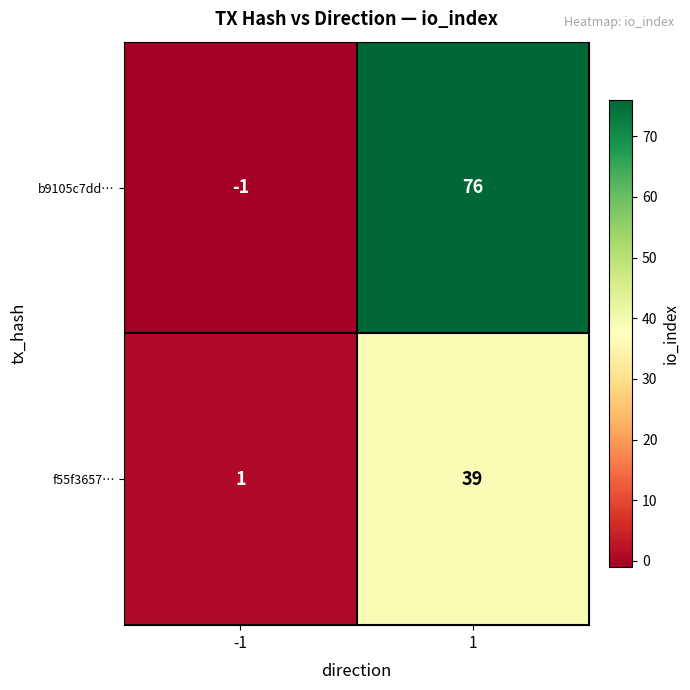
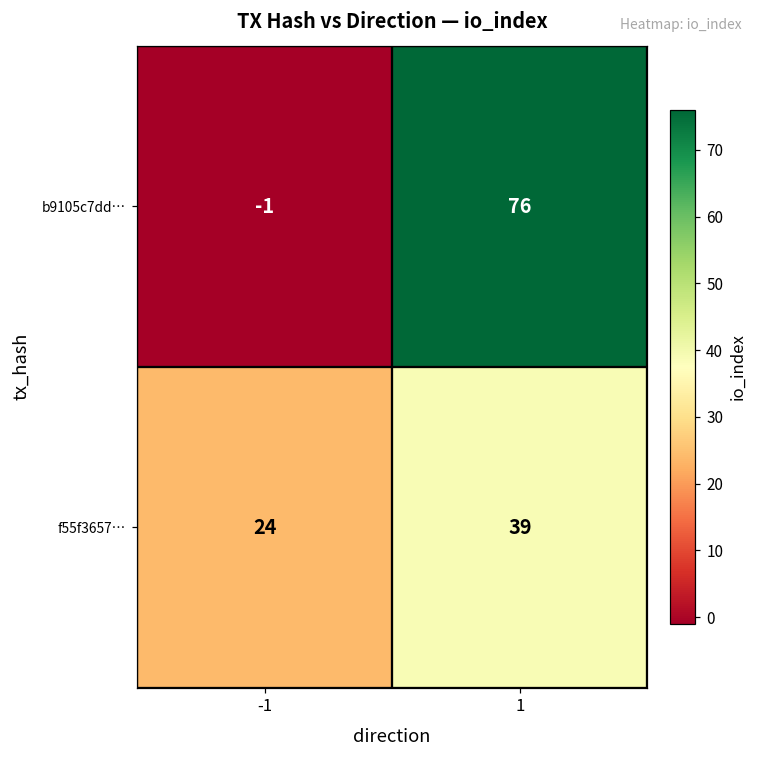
f55f3657…, -1: 1 -> 24
